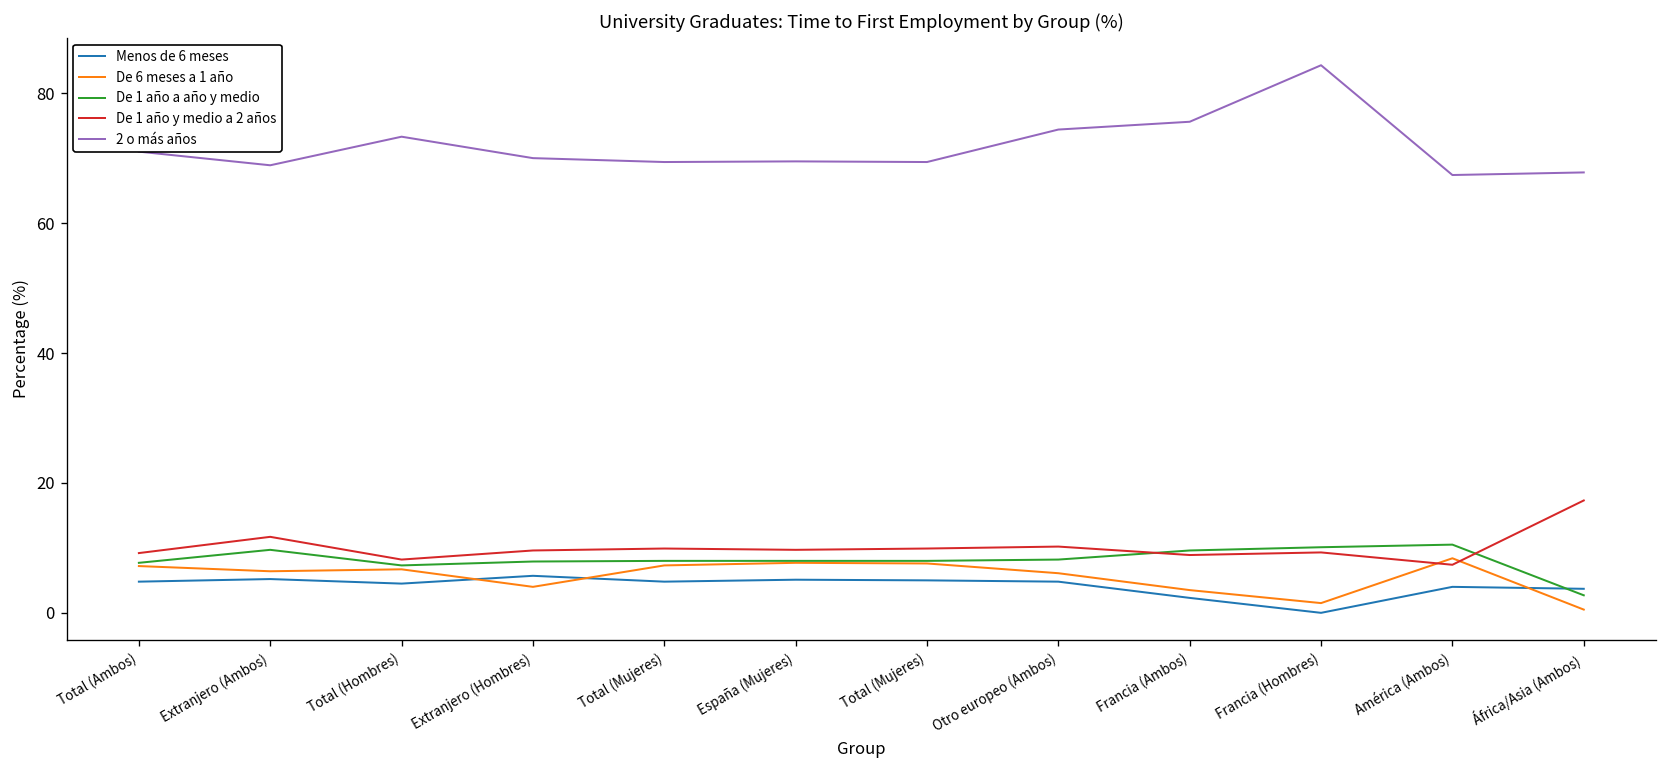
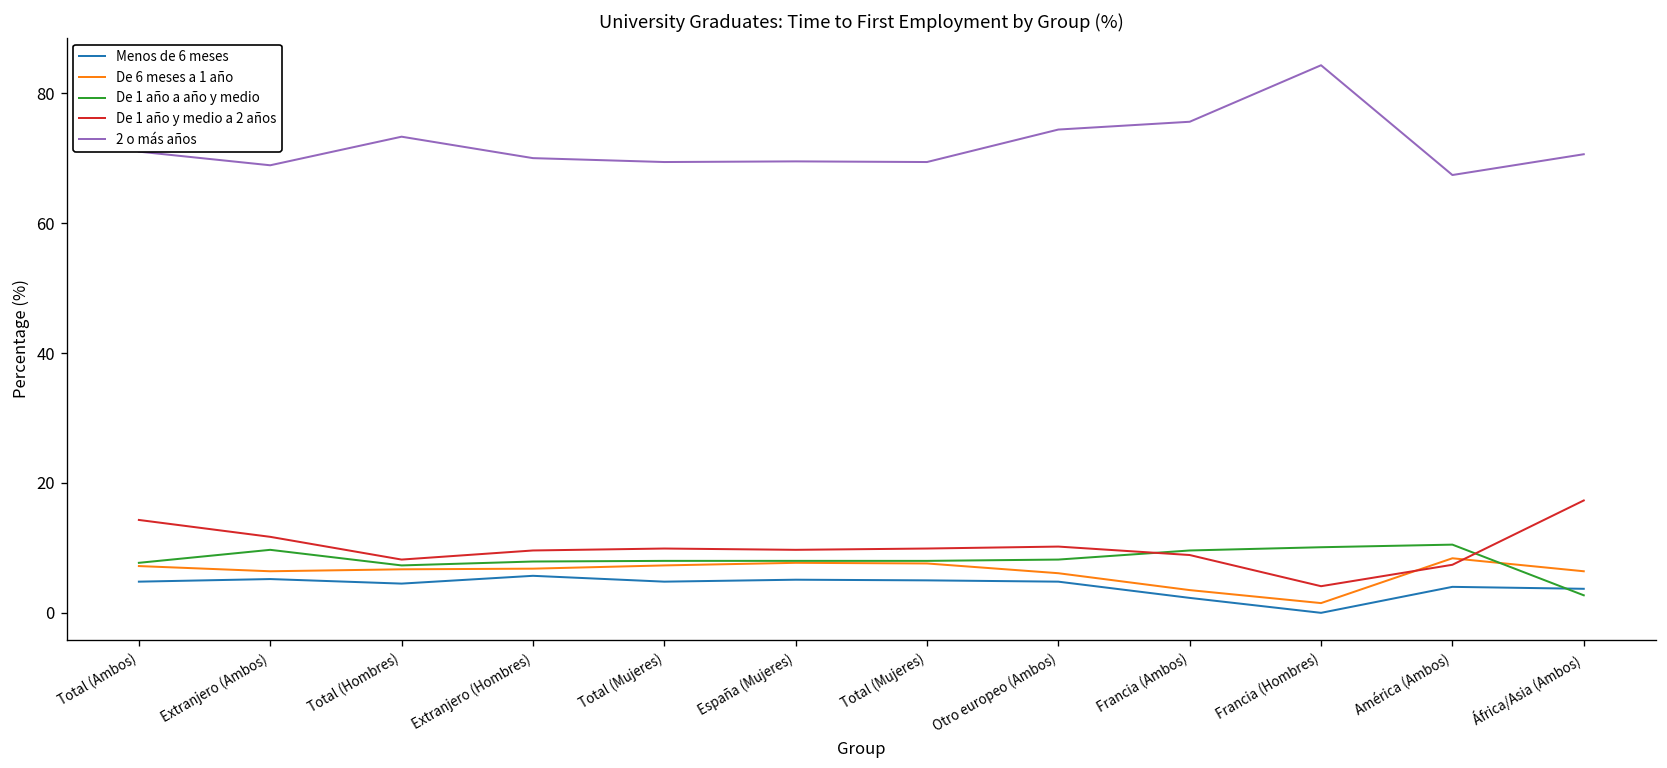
De 1 año y medio a 2 años, Total (Ambos): 9 -> 14
De 6 meses a 1 año, Extranjero (Hombres): 4 -> 7
De 1 año y medio a 2 años, Francia (Hombres): 9 -> 4
De 6 meses a 1 año, África/Asia (Ambos): 1 -> 6
2 o más años, África/Asia (Ambos): 68 -> 71
